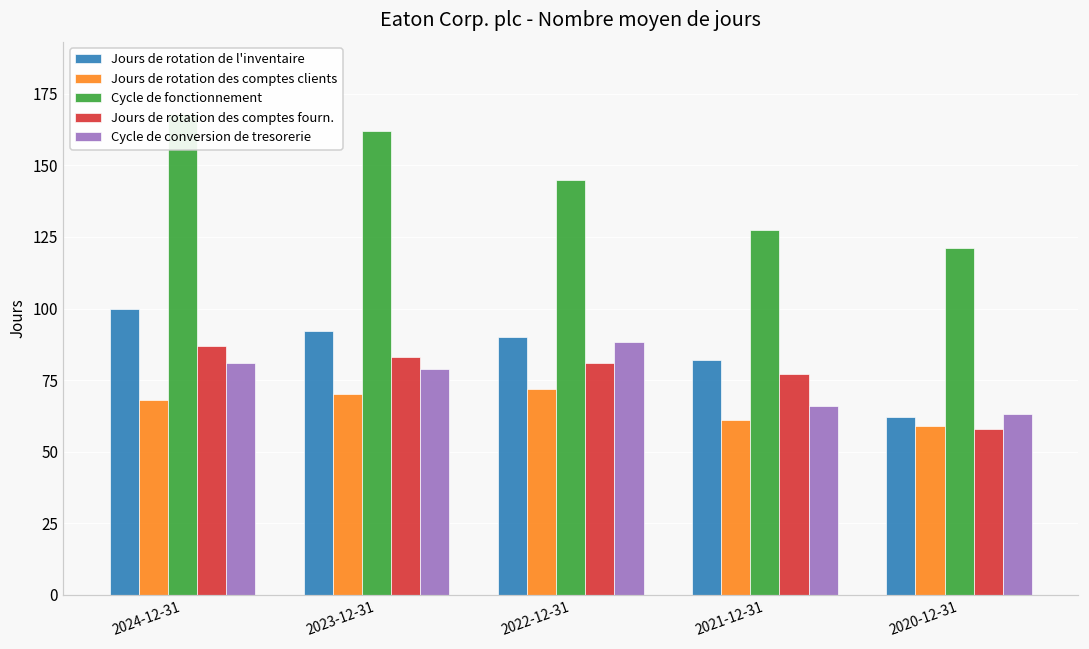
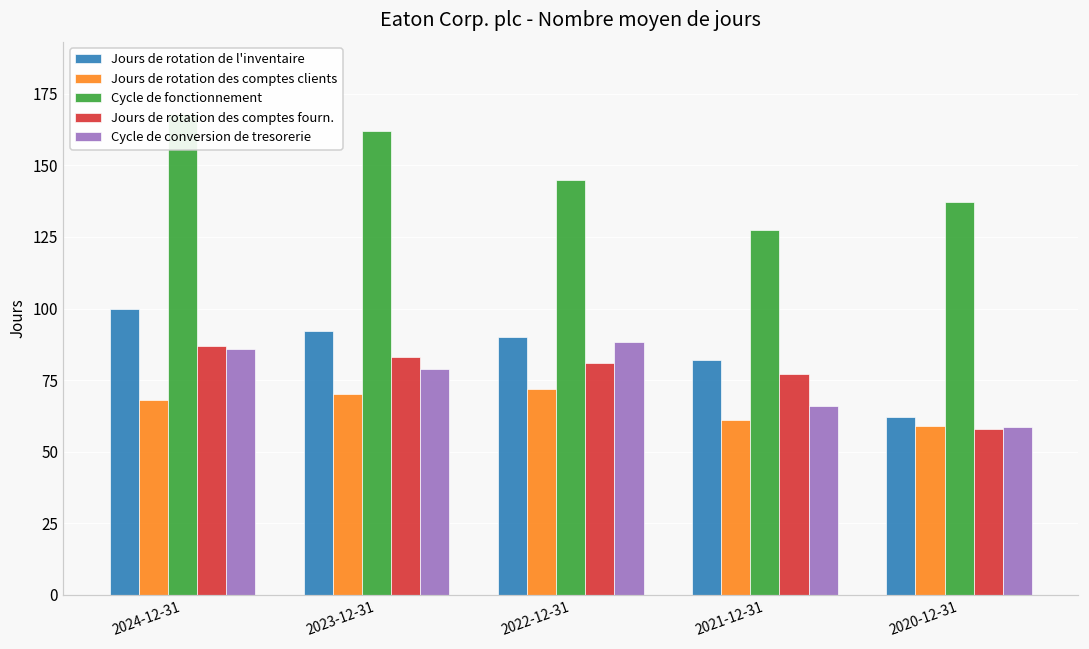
Cycle de conversion de tresorerie, 2024-12-31: 81 -> 86
Cycle de fonctionnement, 2020-12-31: 121 -> 137
Cycle de conversion de tresorerie, 2020-12-31: 63 -> 59
